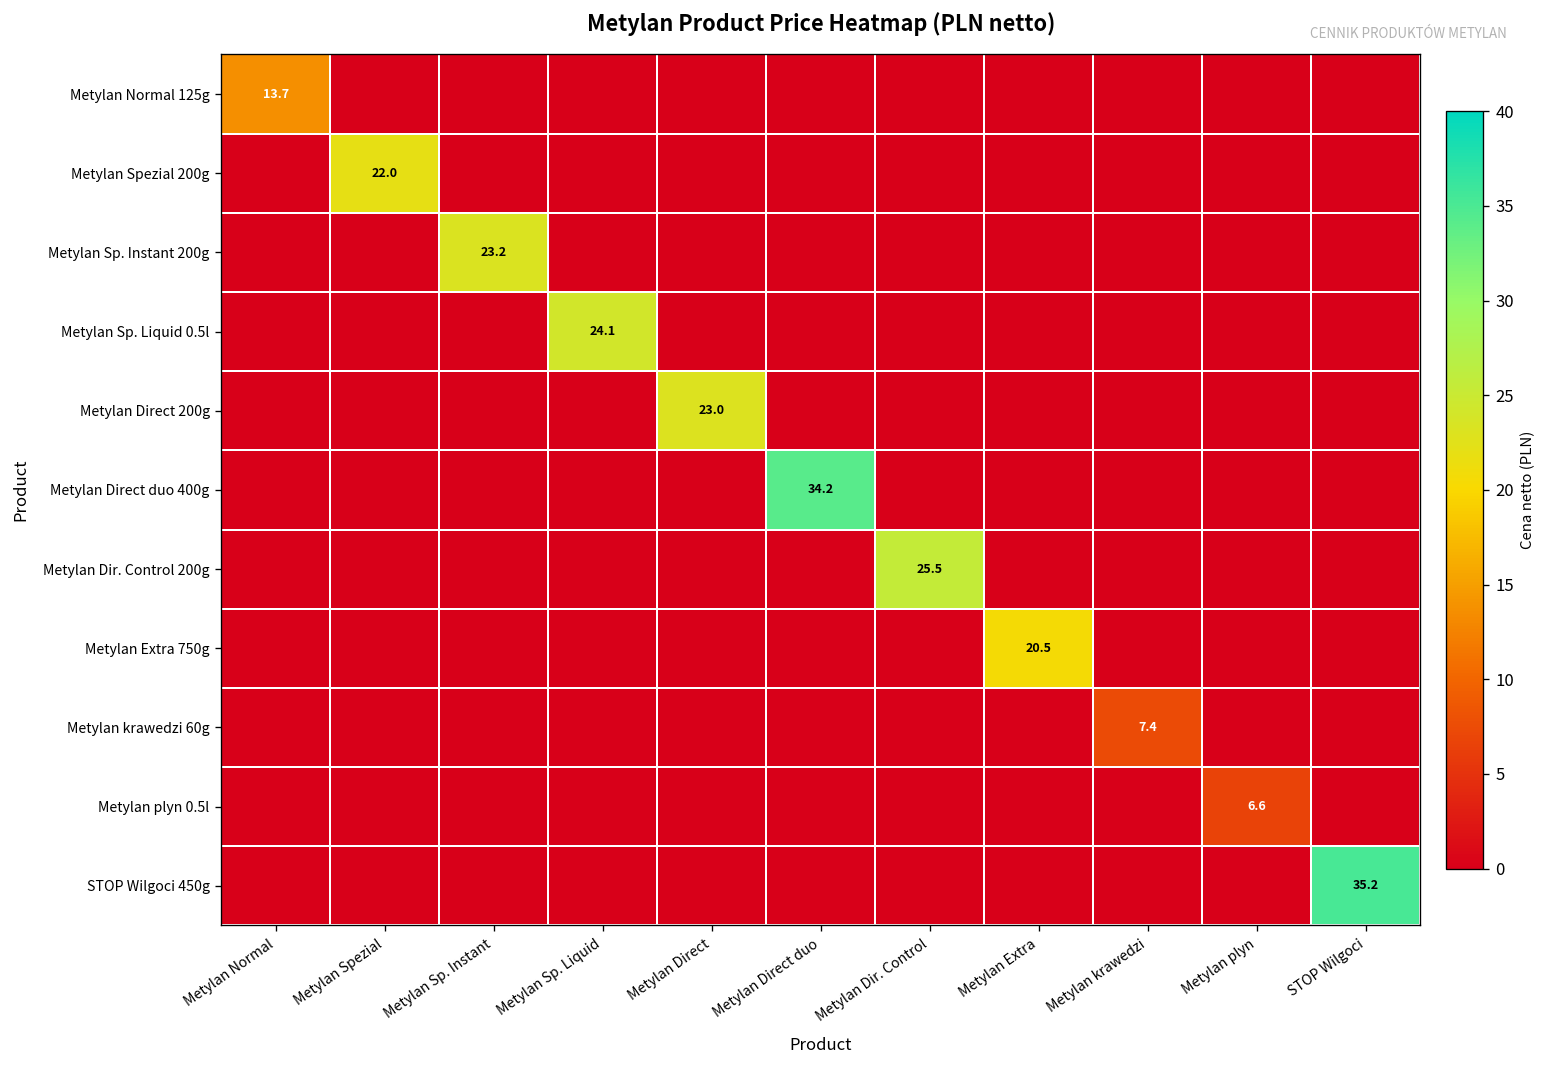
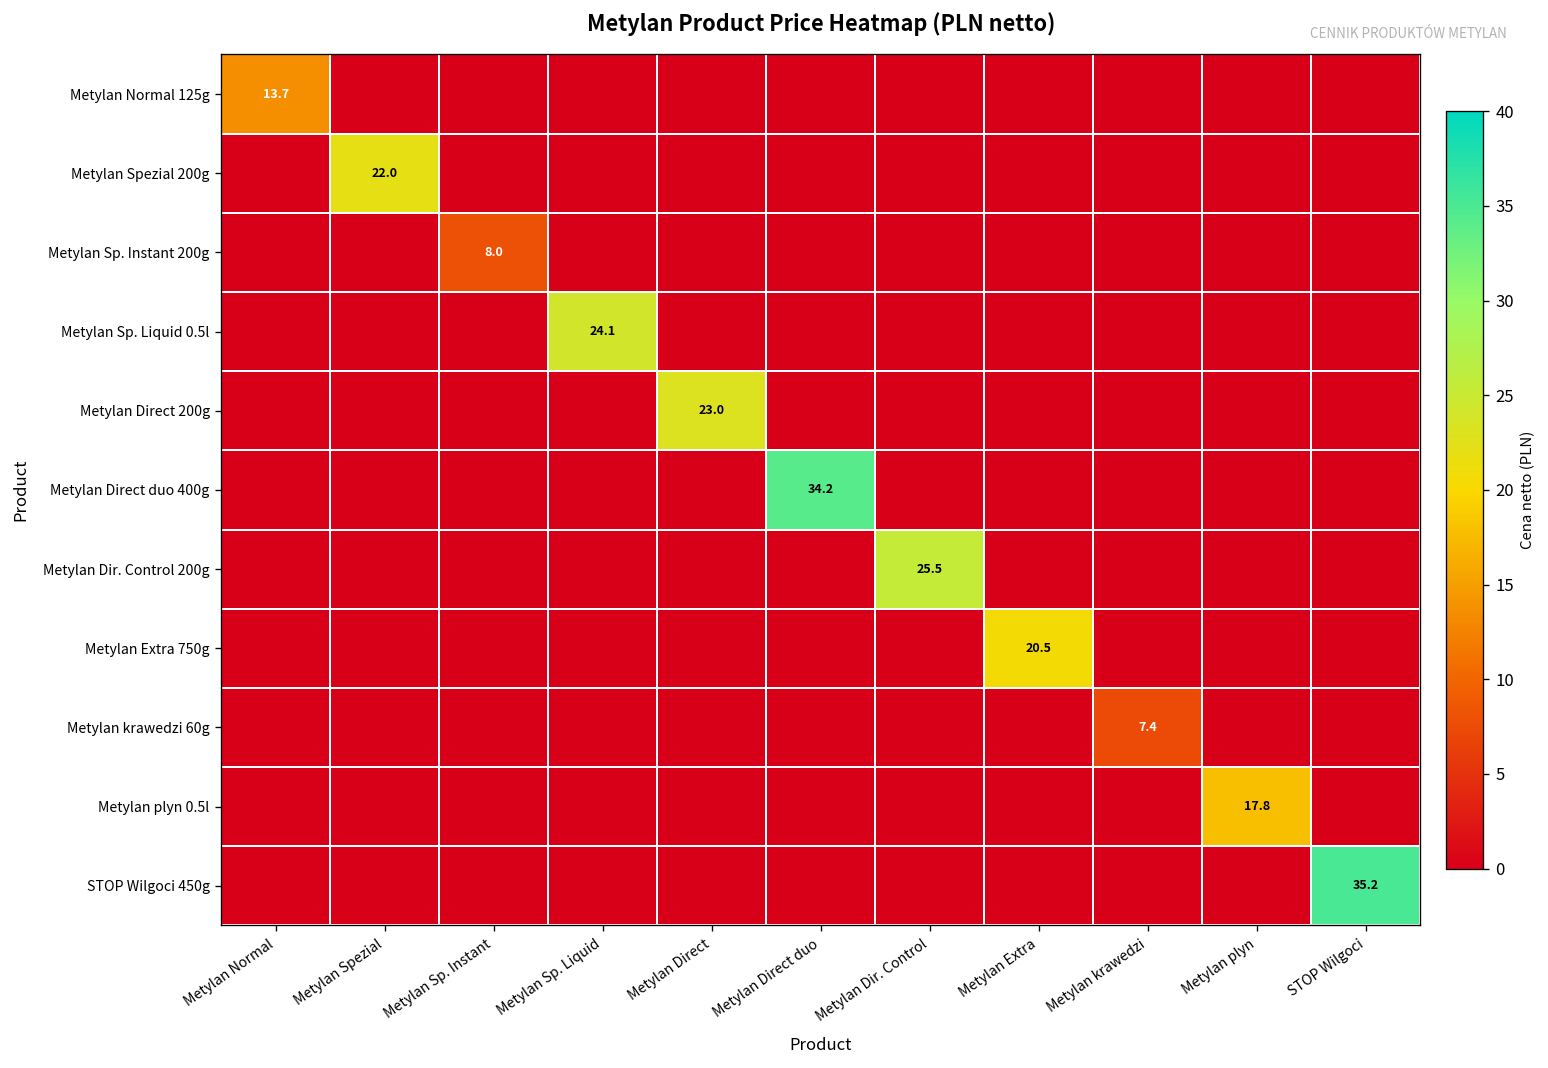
Metylan Sp. Instant 200g, Metylan Sp. Instant: 23.2 -> 8.0
Metylan plyn 0.5l, Metylan plyn: 6.6 -> 17.8
